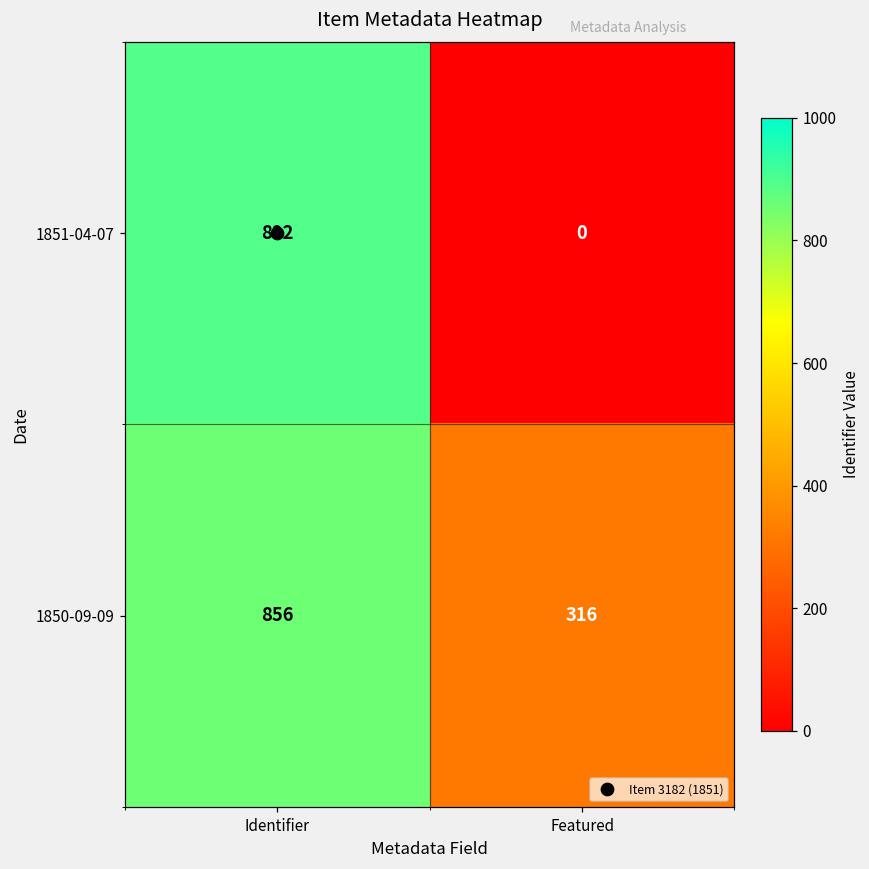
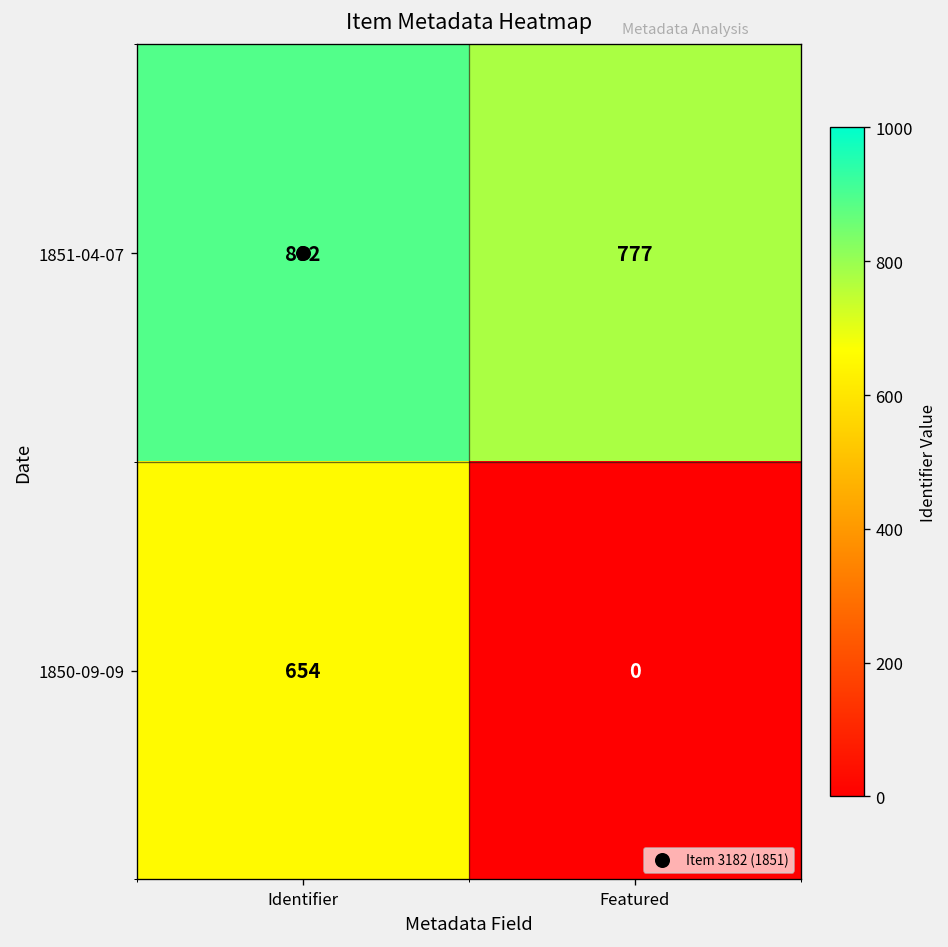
1851-04-07, Featured: 0 -> 777
1850-09-09, Identifier: 856 -> 654
1850-09-09, Featured: 316 -> 0
